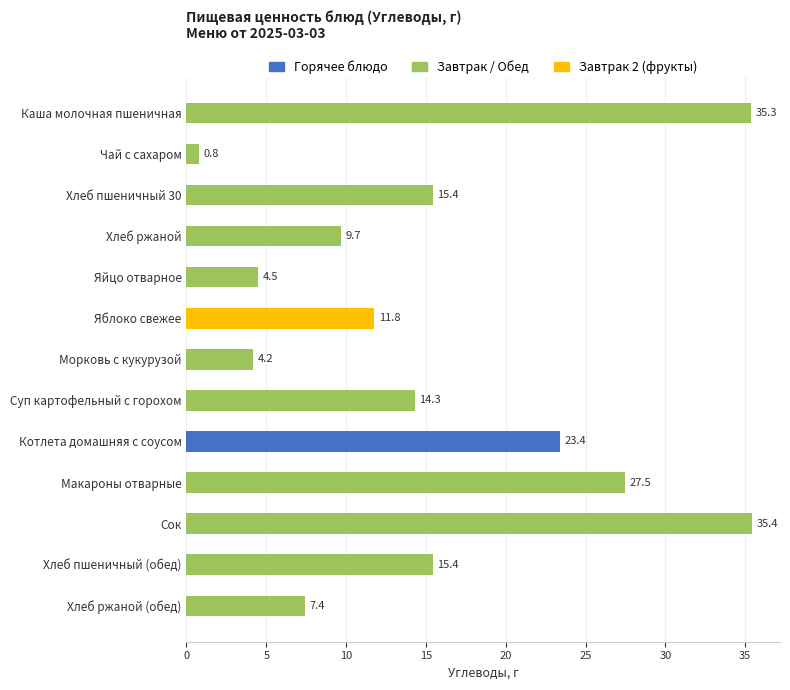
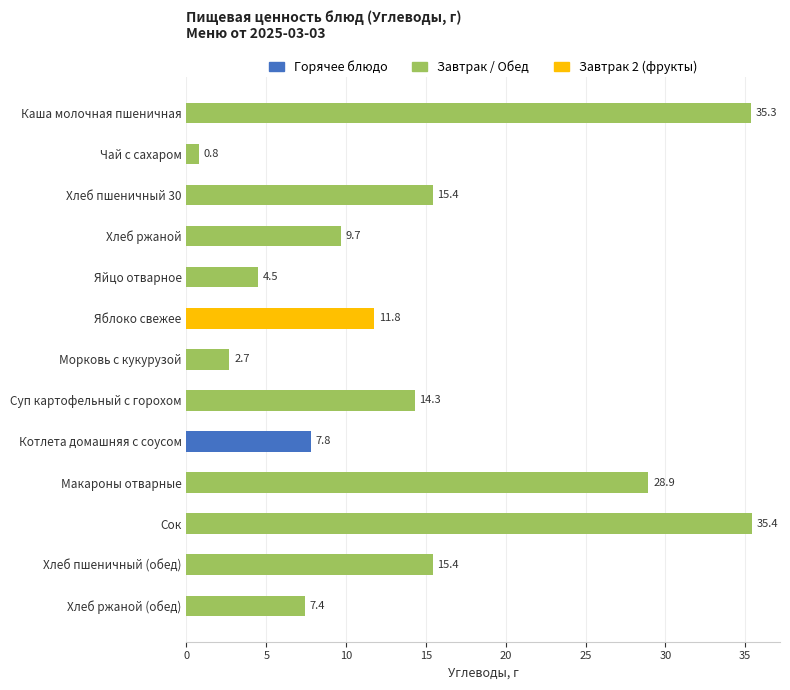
Морковь с кукурузой: 4.2 -> 2.7
Котлета домашняя с соусом: 23.4 -> 7.8
Макароны отварные: 27.5 -> 28.9
